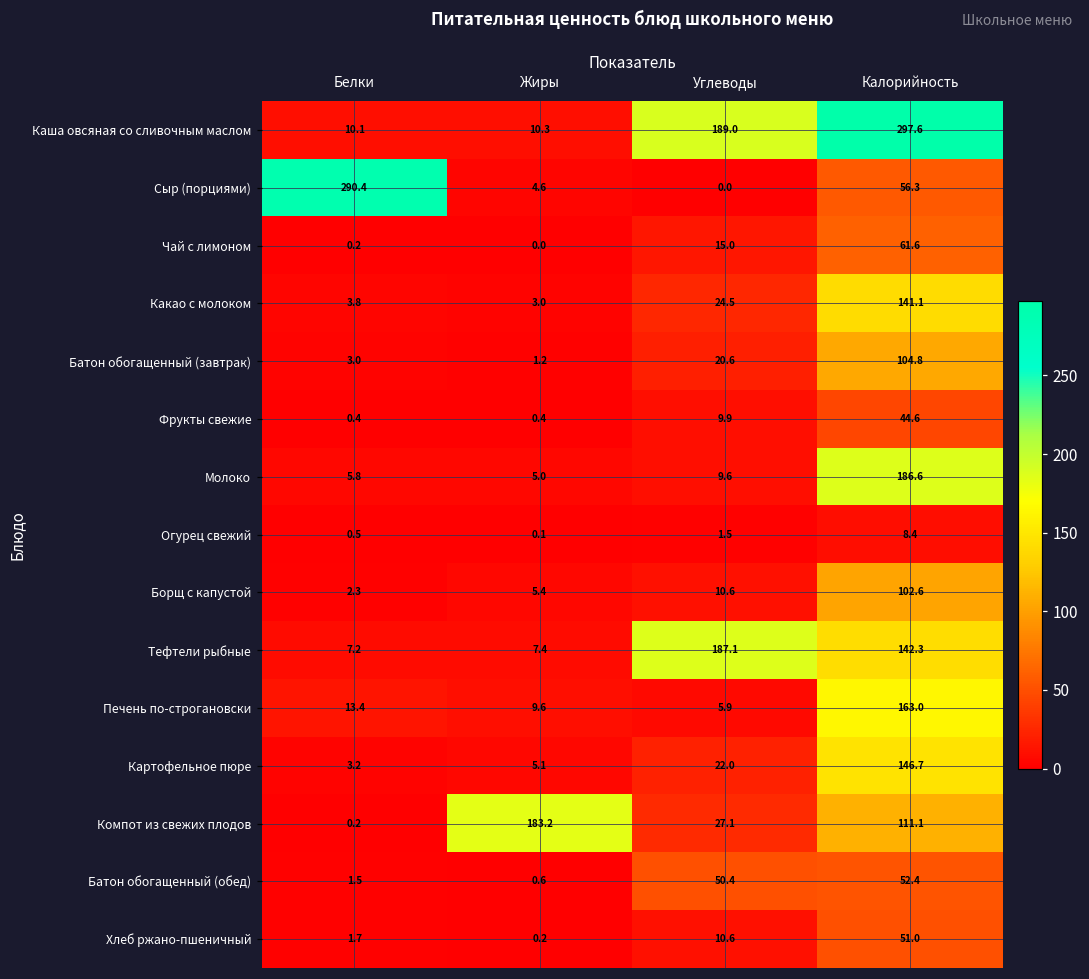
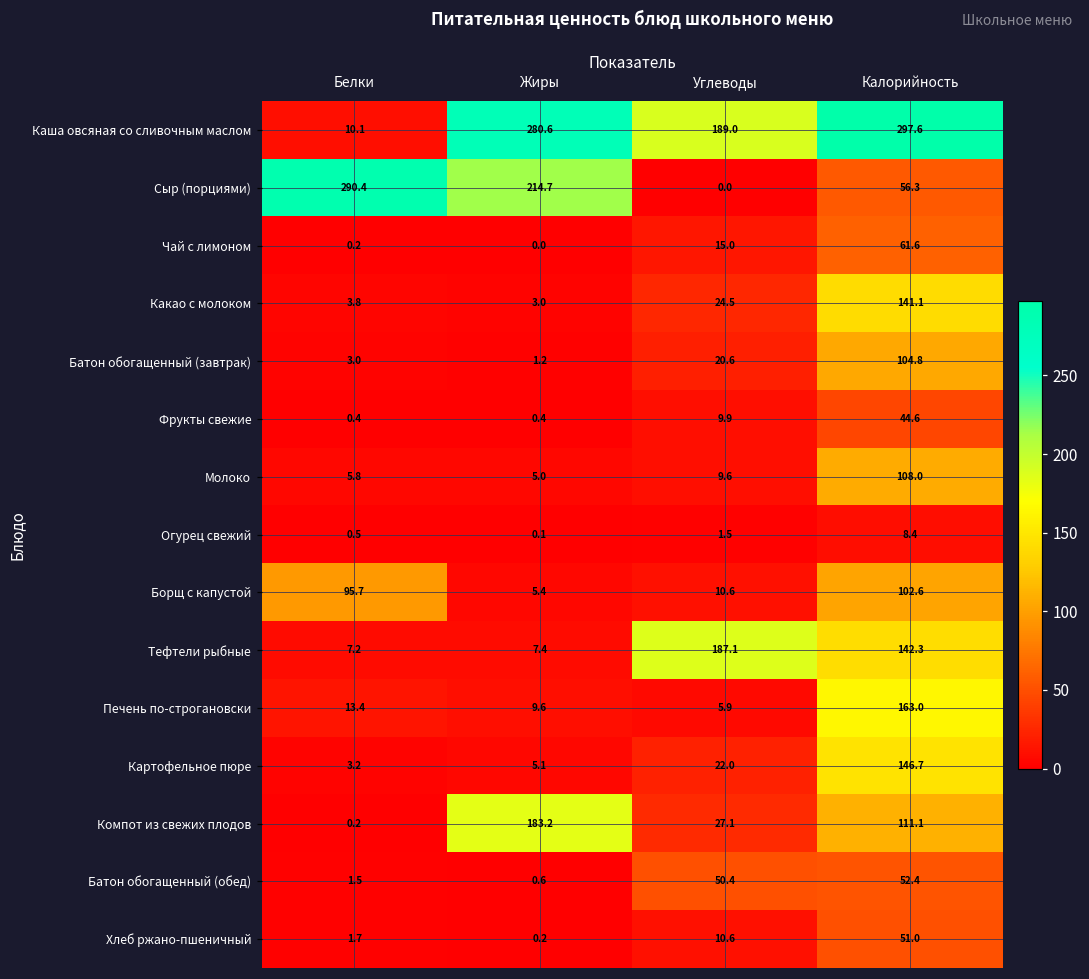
Каша овсяная со сливочным маслом, Жиры: 10.3 -> 280.6
Сыр (порциями), Жиры: 4.6 -> 214.7
Молоко, Калорийность: 186.6 -> 108.0
Борщ с капустой, Белки: 2.3 -> 95.7
